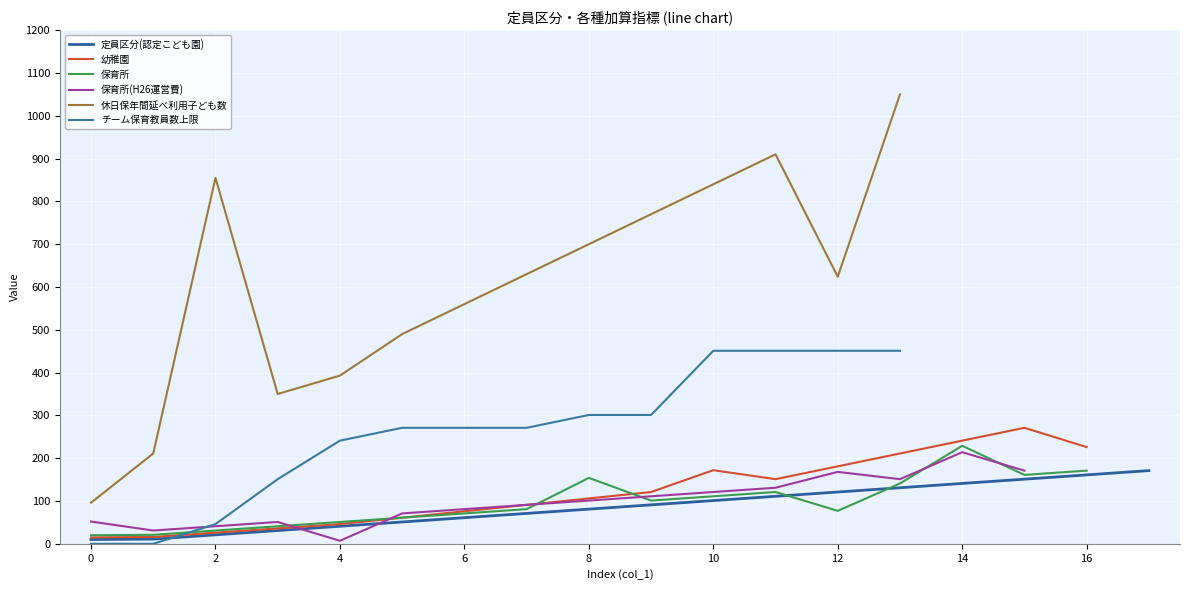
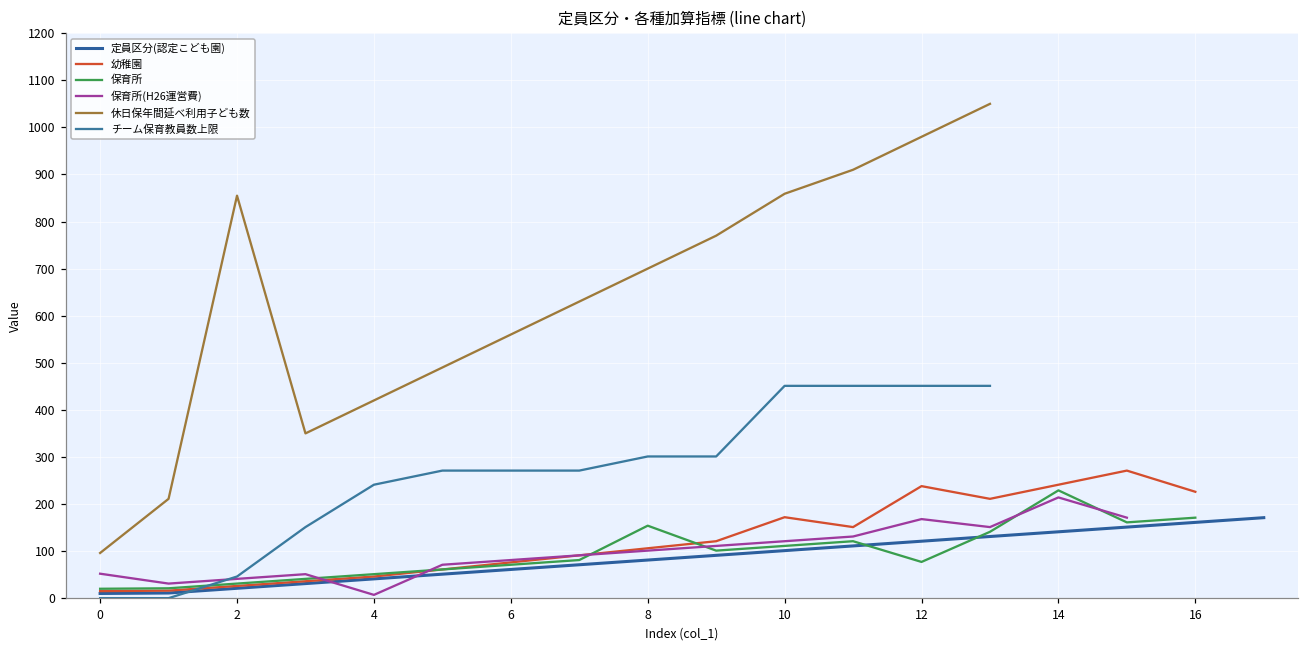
休日保年間延べ利用子ども数, 4: 390 -> 420
休日保年間延べ利用子ども数, 10: 840 -> 860
幼稚園, 12: 180 -> 240
休日保年間延べ利用子ども数, 12: 620 -> 980
